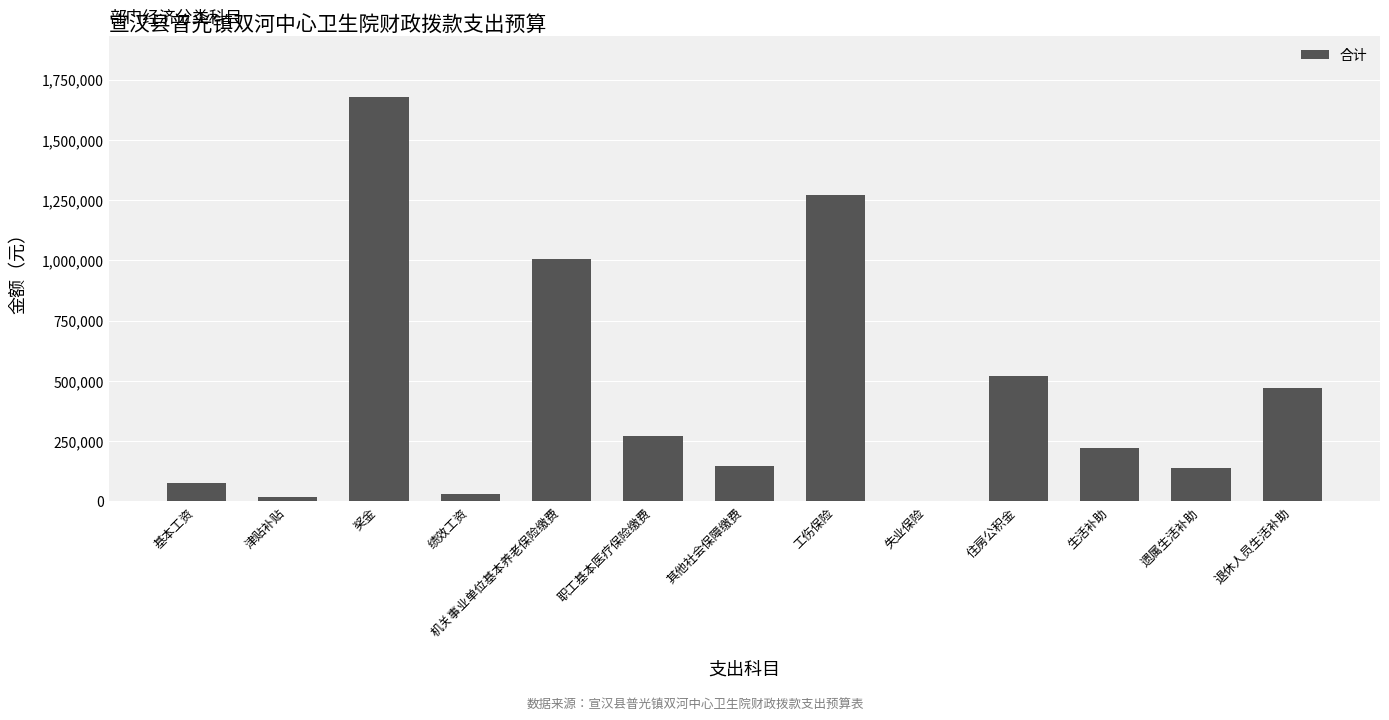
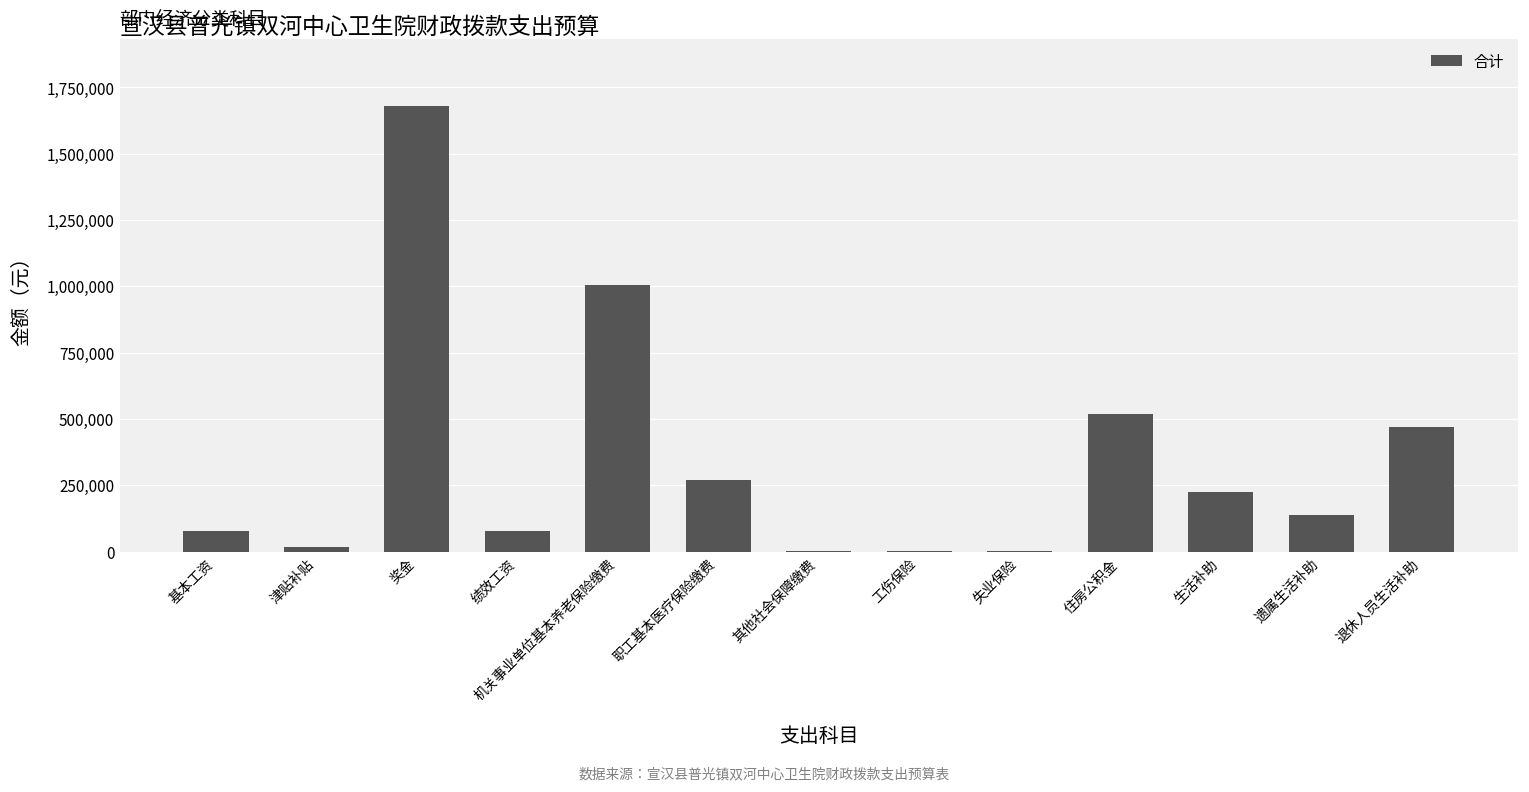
绩效工资: 30,000 -> 80,000
其他社会保障缴费: 150,000 -> 0
工伤保险: 1,270,000 -> 0
